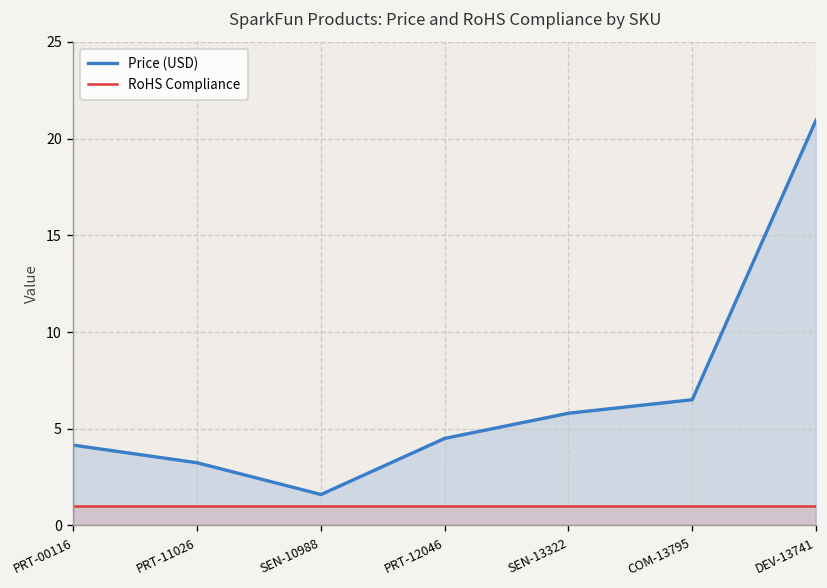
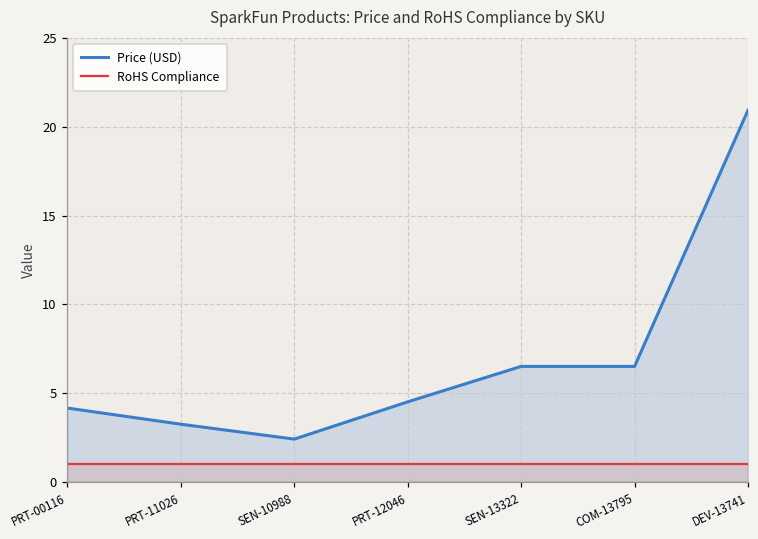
Price (USD), SEN-10988: 1.6 -> 2.4
Price (USD), SEN-13322: 5.8 -> 6.5
